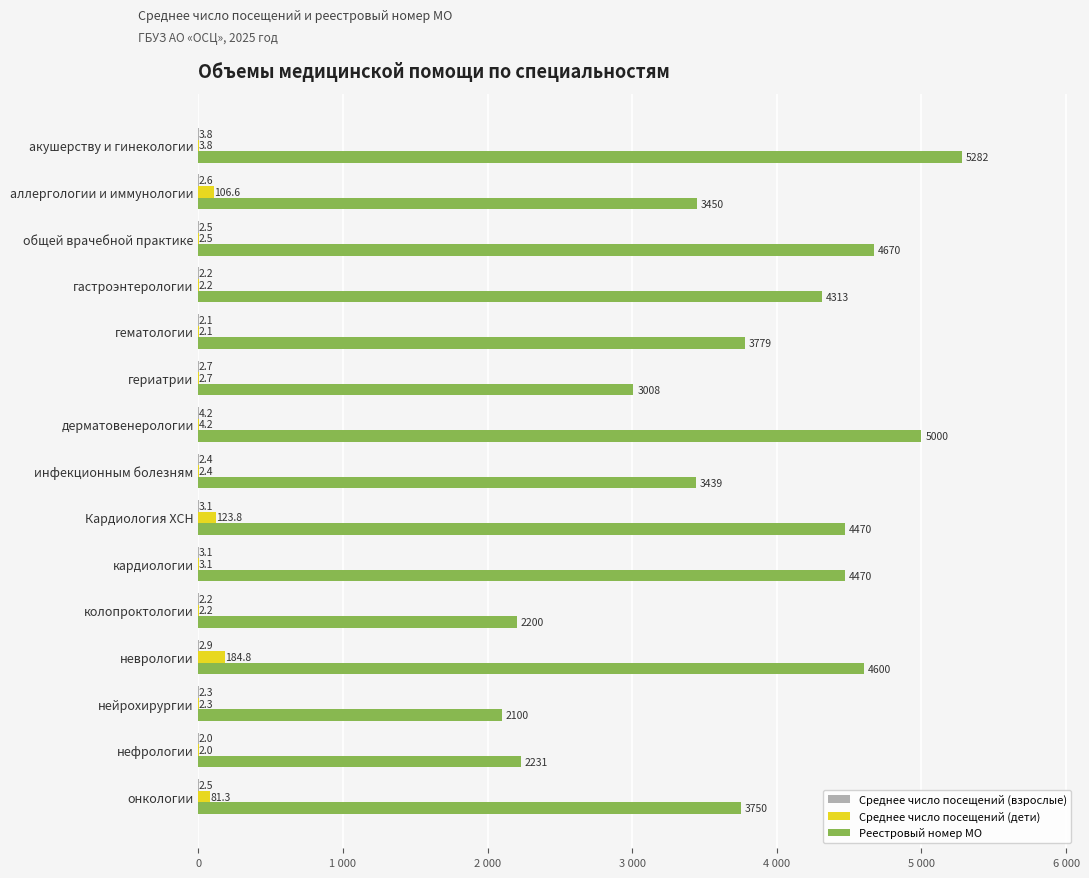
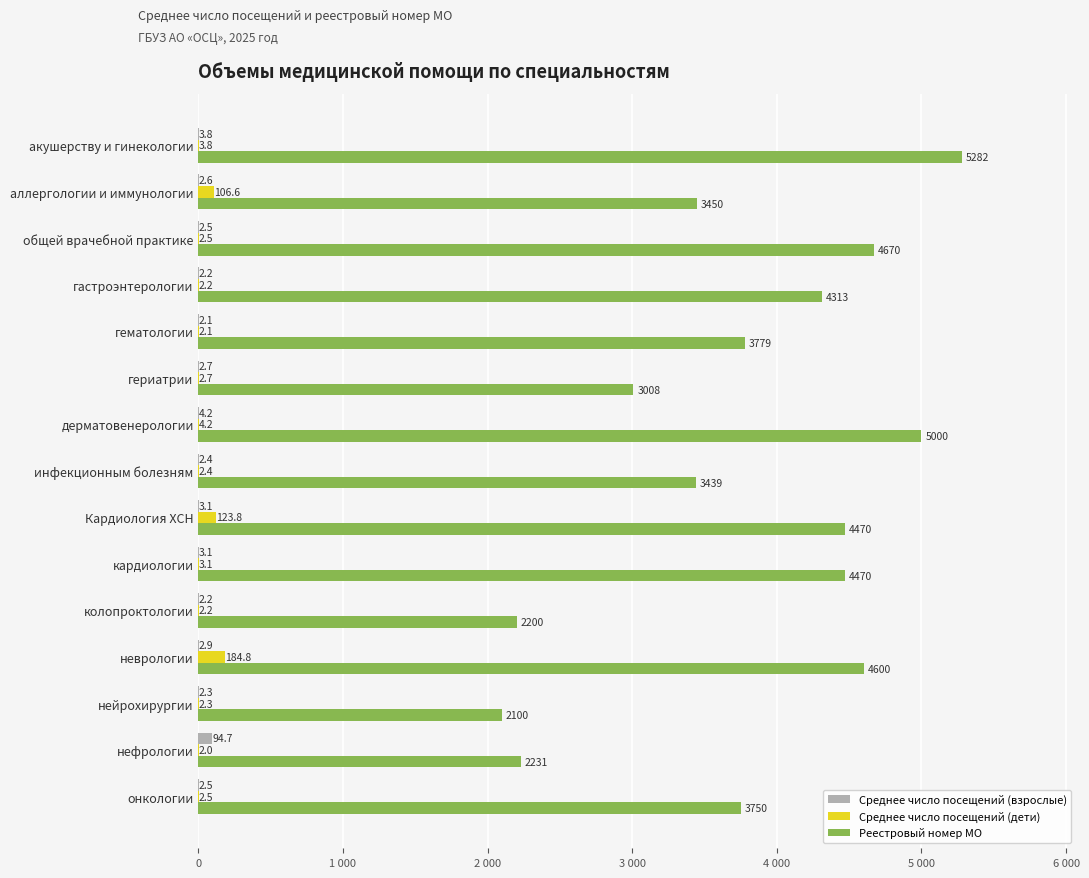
Среднее число посещений (взрослые), нефрологии: 2.0 -> 94.7
Среднее число посещений (дети), онкологии: 81.3 -> 2.5
